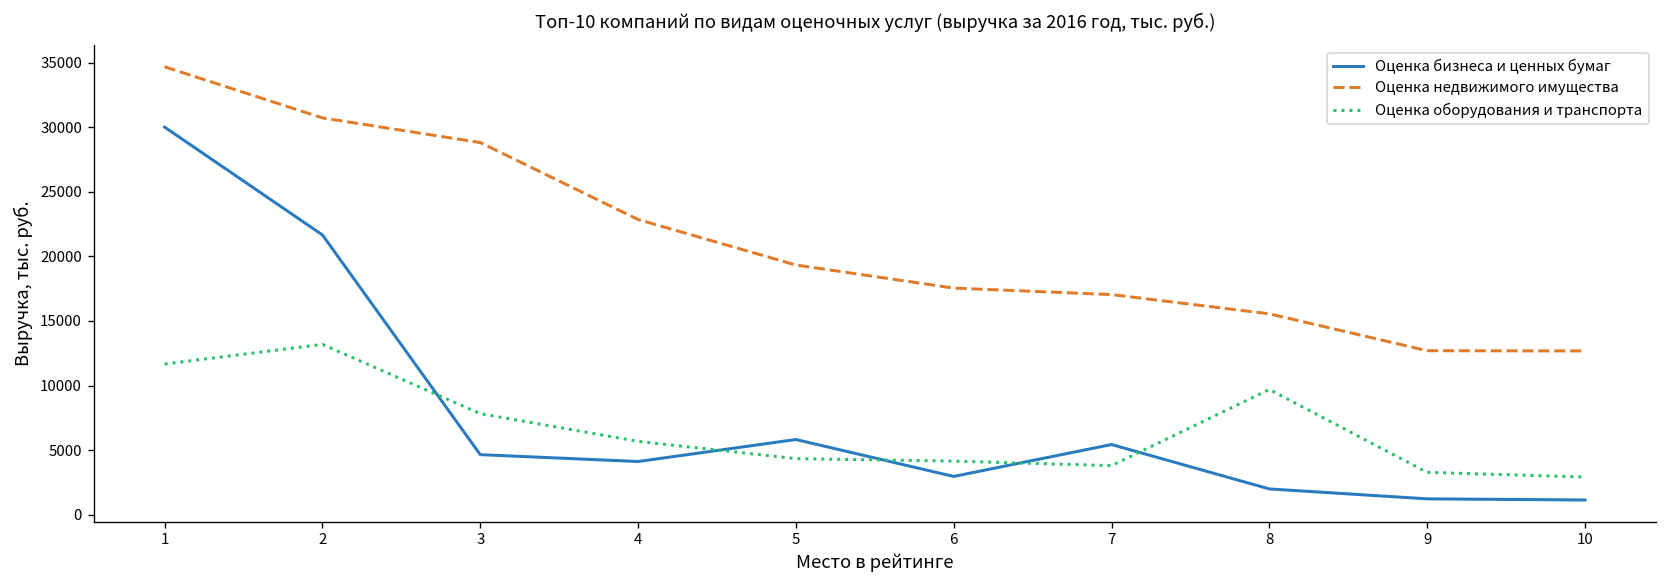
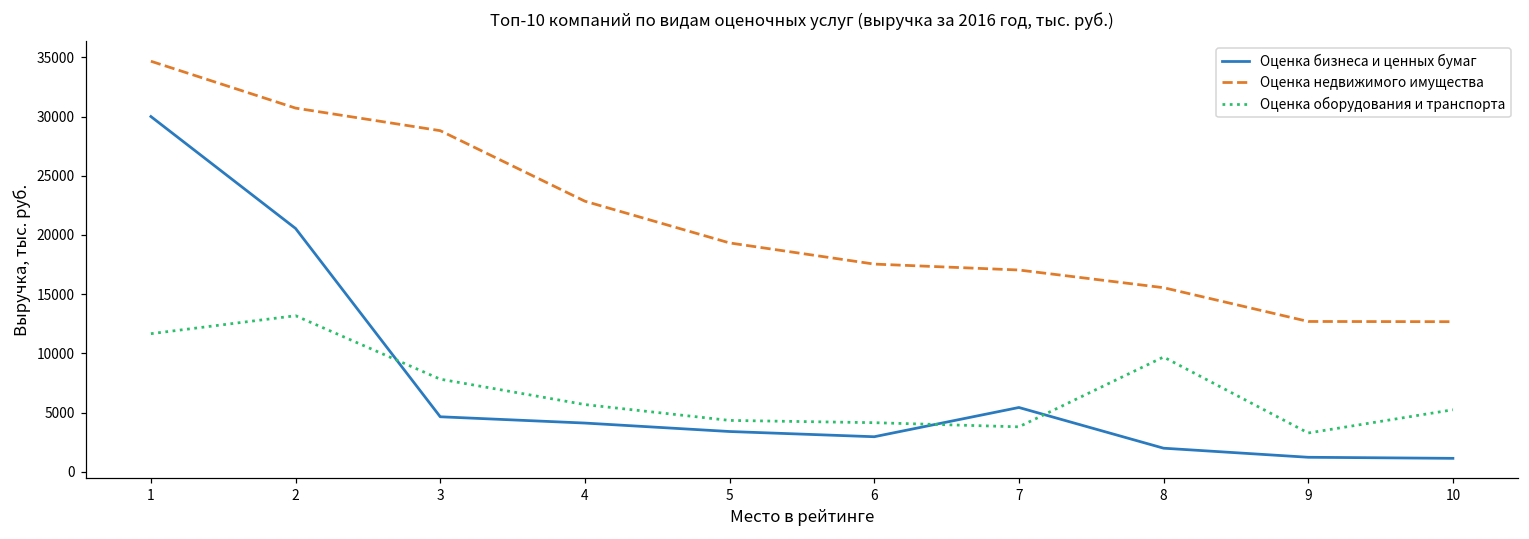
Оценка бизнеса и ценных бумаг, 2: 21700 -> 20600
Оценка бизнеса и ценных бумаг, 5: 5800 -> 3400
Оценка оборудования и транспорта, 10: 2900 -> 5200
